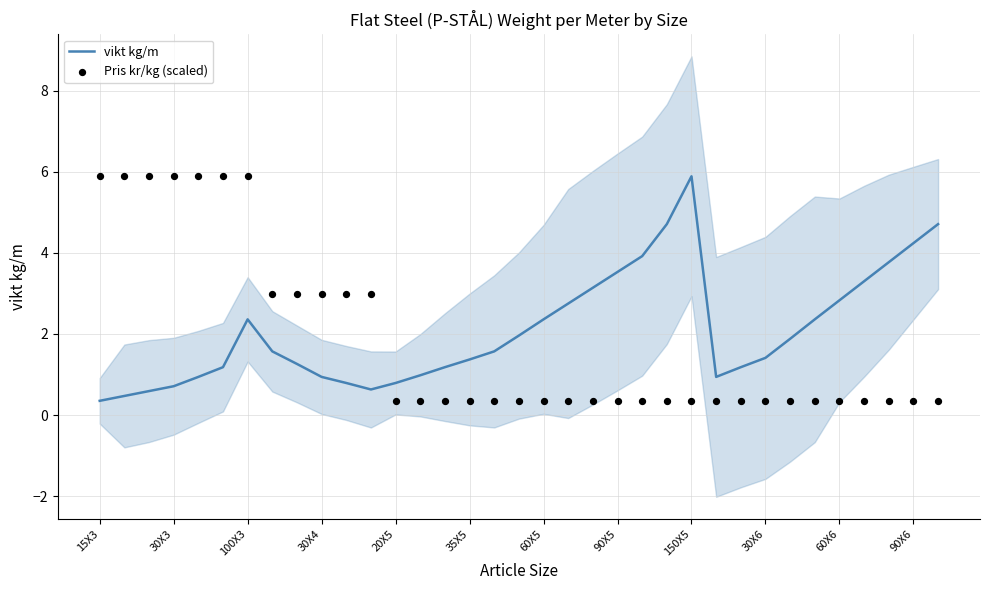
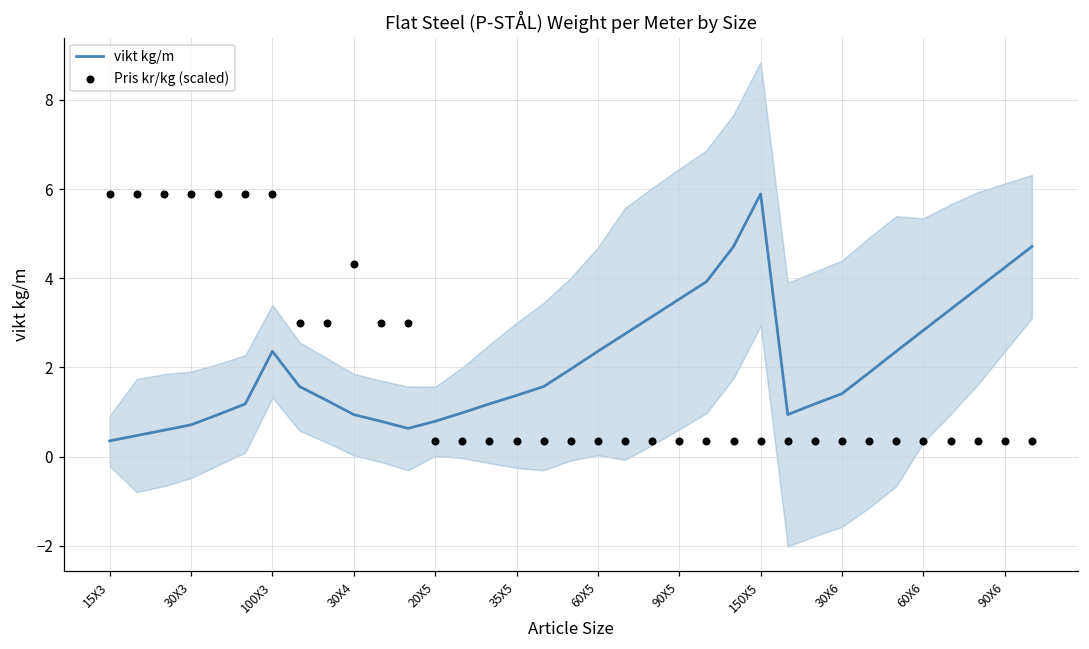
Pris kr/kg (scaled), 30X4: 3.0 -> 4.3
